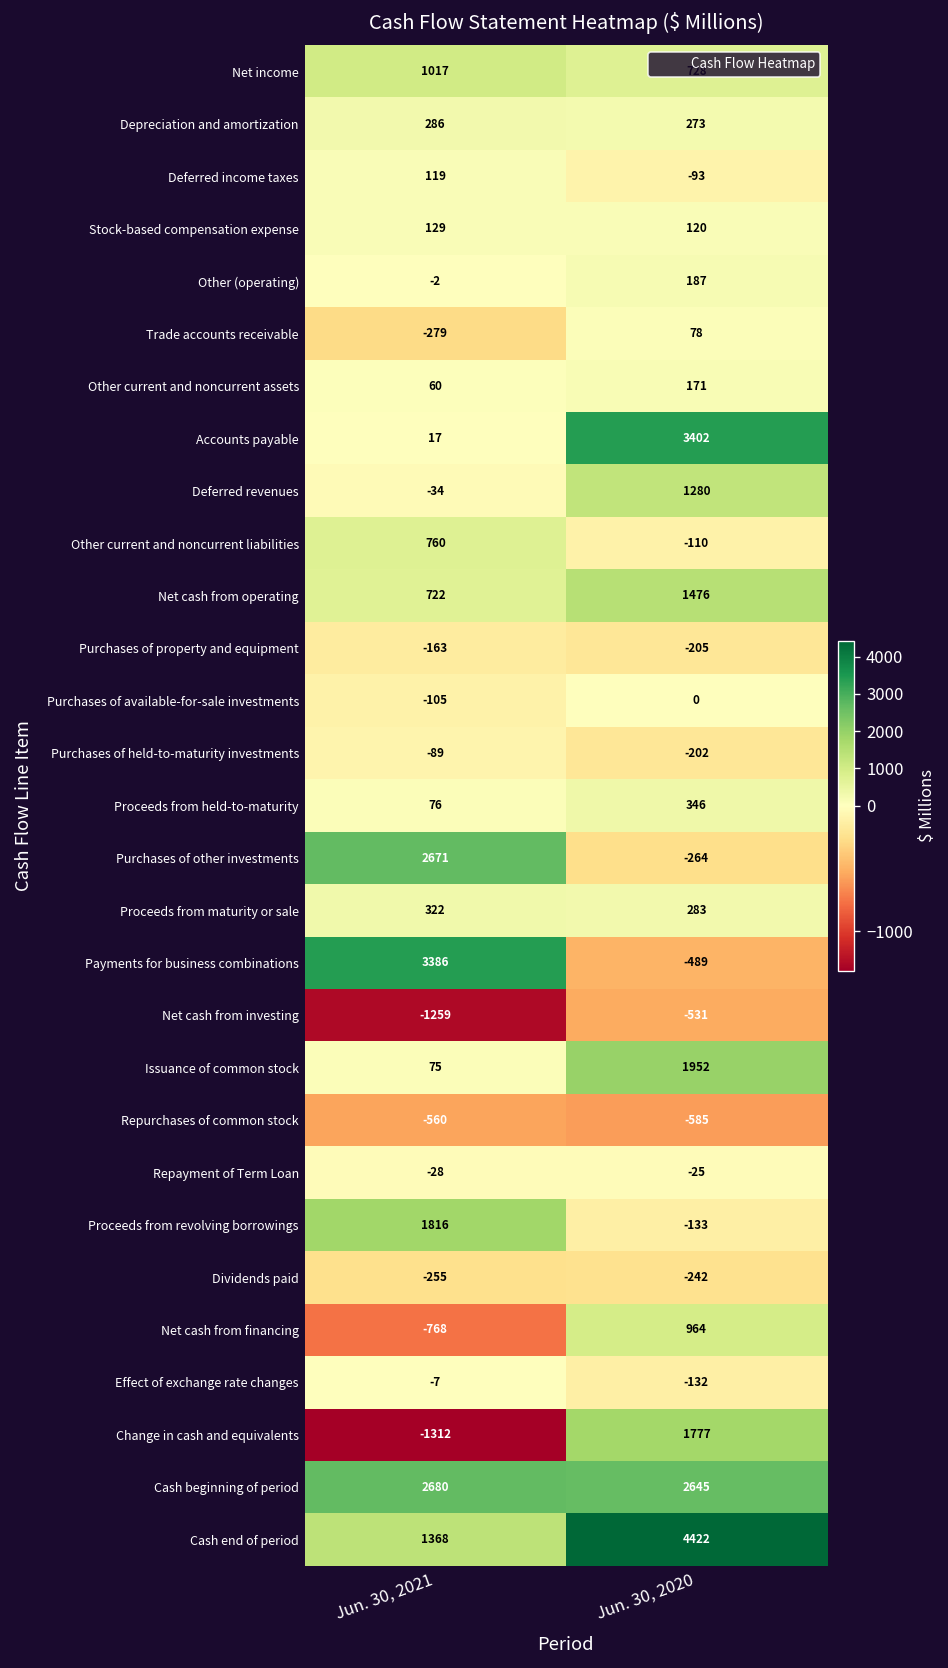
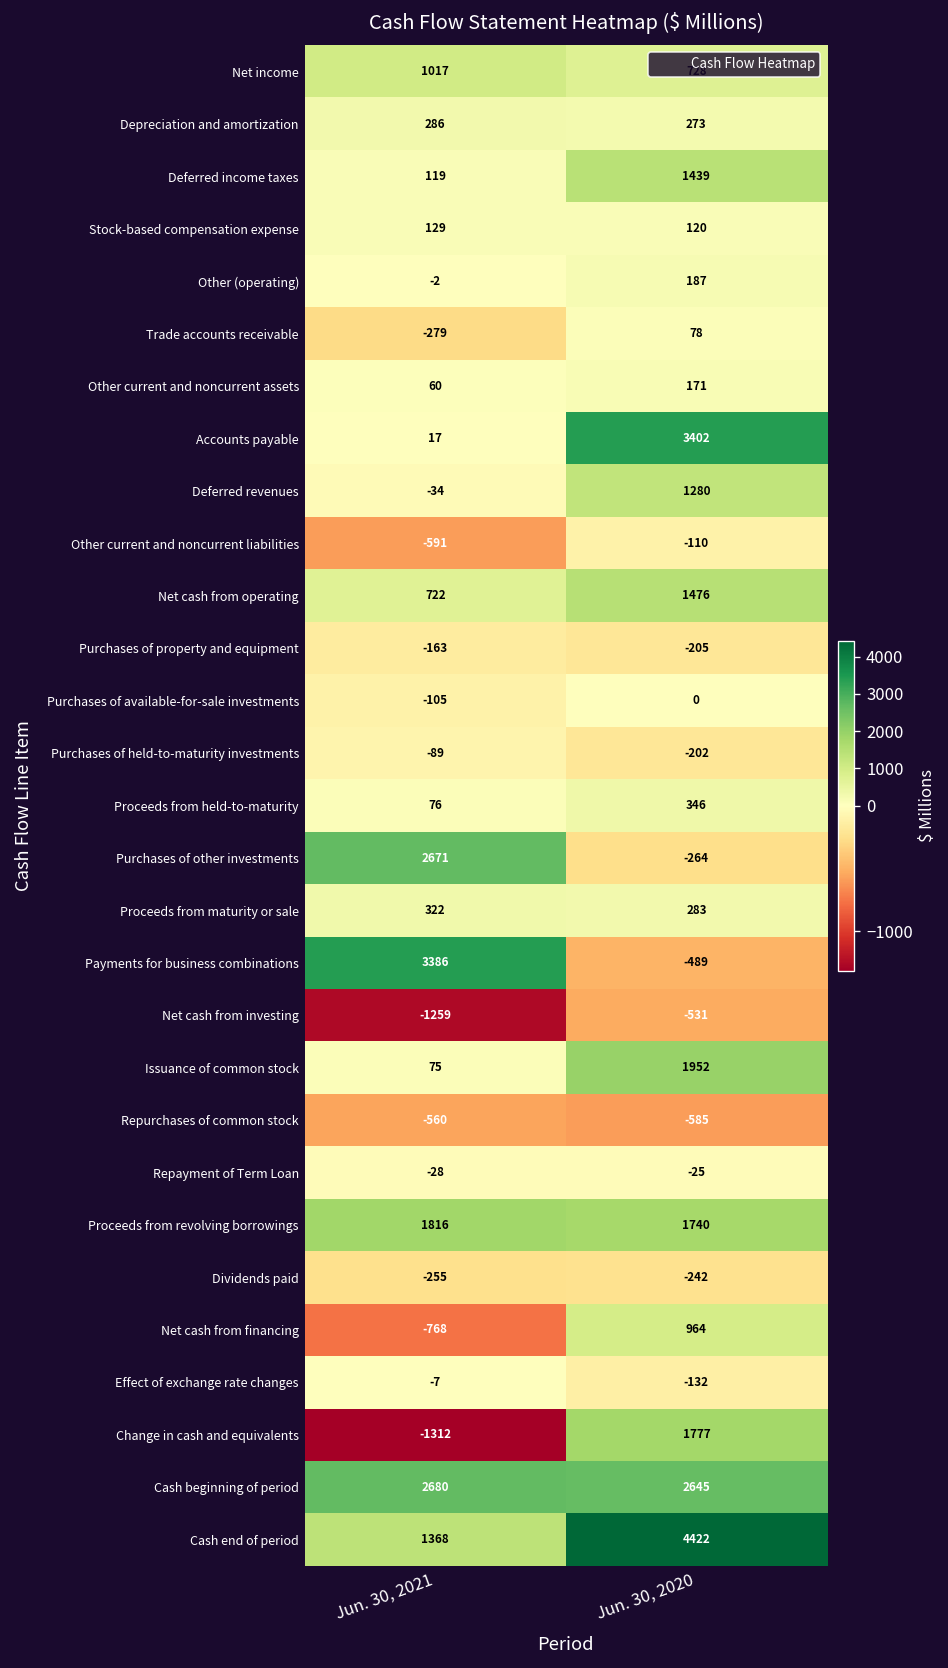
Deferred income taxes, Jun. 30, 2020: -93 -> 1439
Other current and noncurrent liabilities, Jun. 30, 2021: 760 -> -591
Proceeds from revolving borrowings, Jun. 30, 2020: -133 -> 1740
